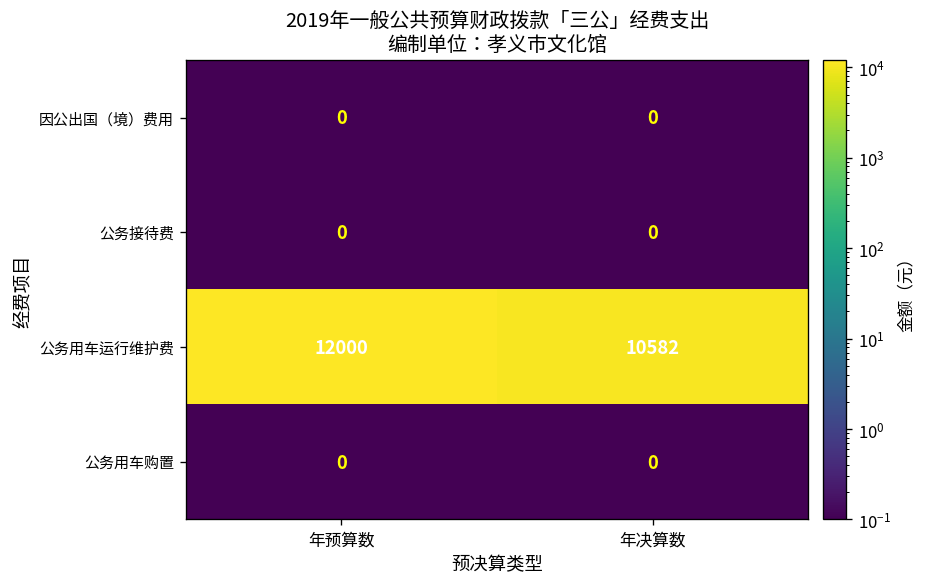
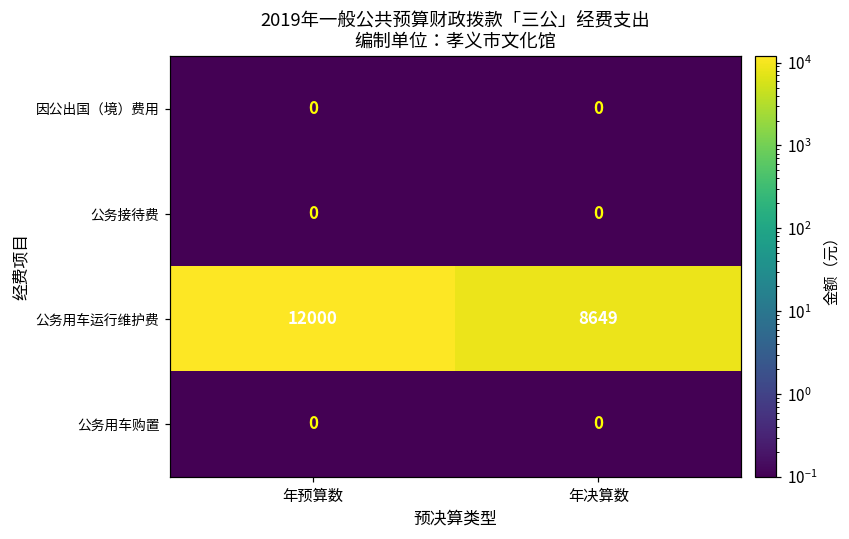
公务用车运行维护费, 年决算数: 10582 -> 8649
